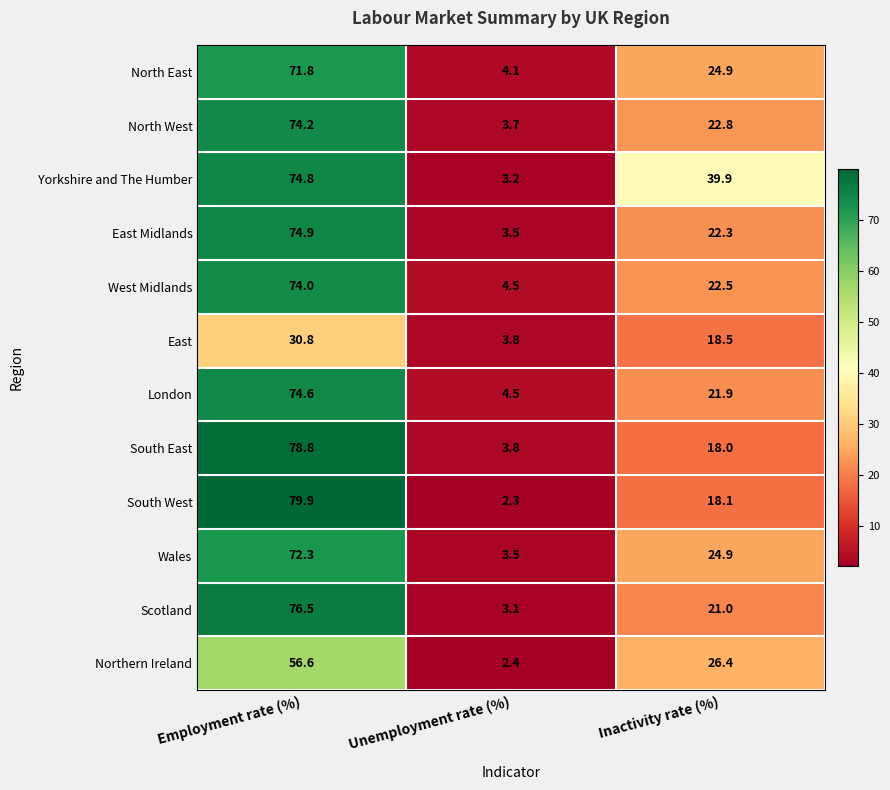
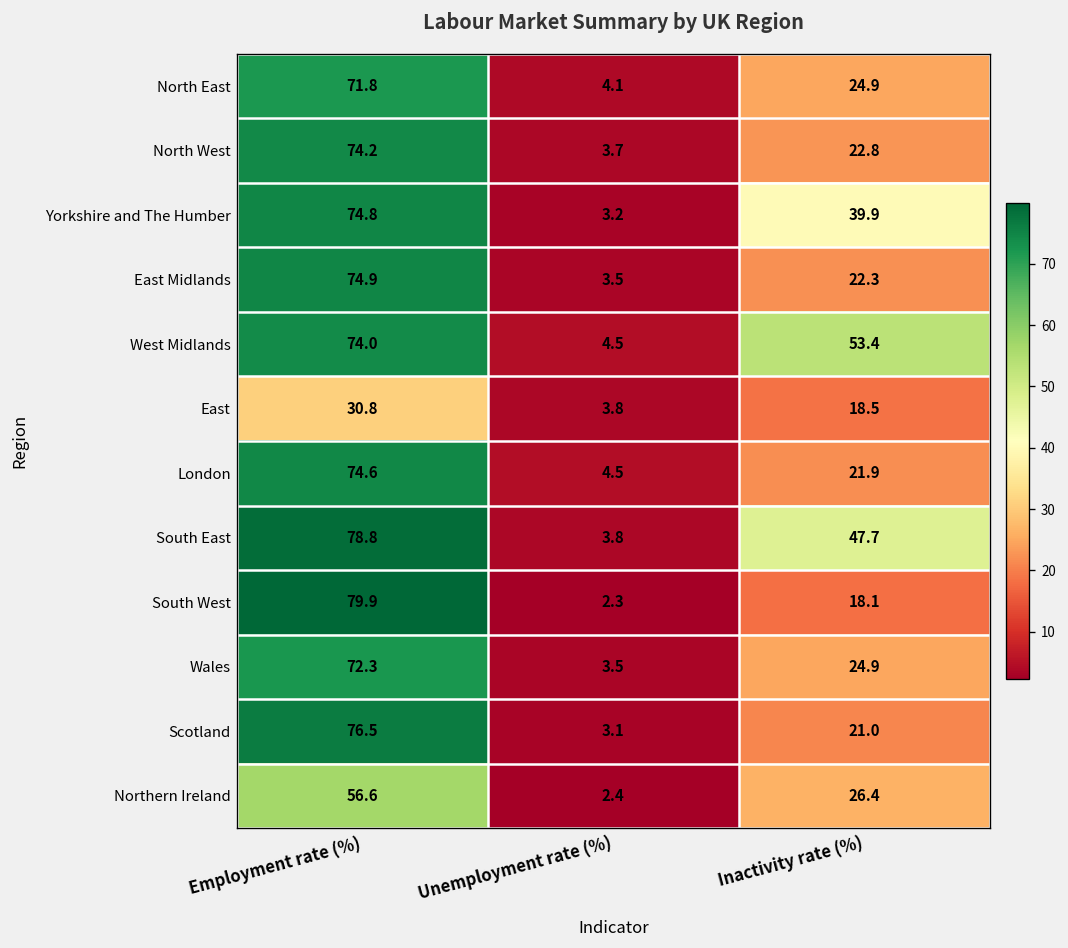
West Midlands, Inactivity rate (%): 22.5 -> 53.4
South East, Inactivity rate (%): 18.0 -> 47.7
